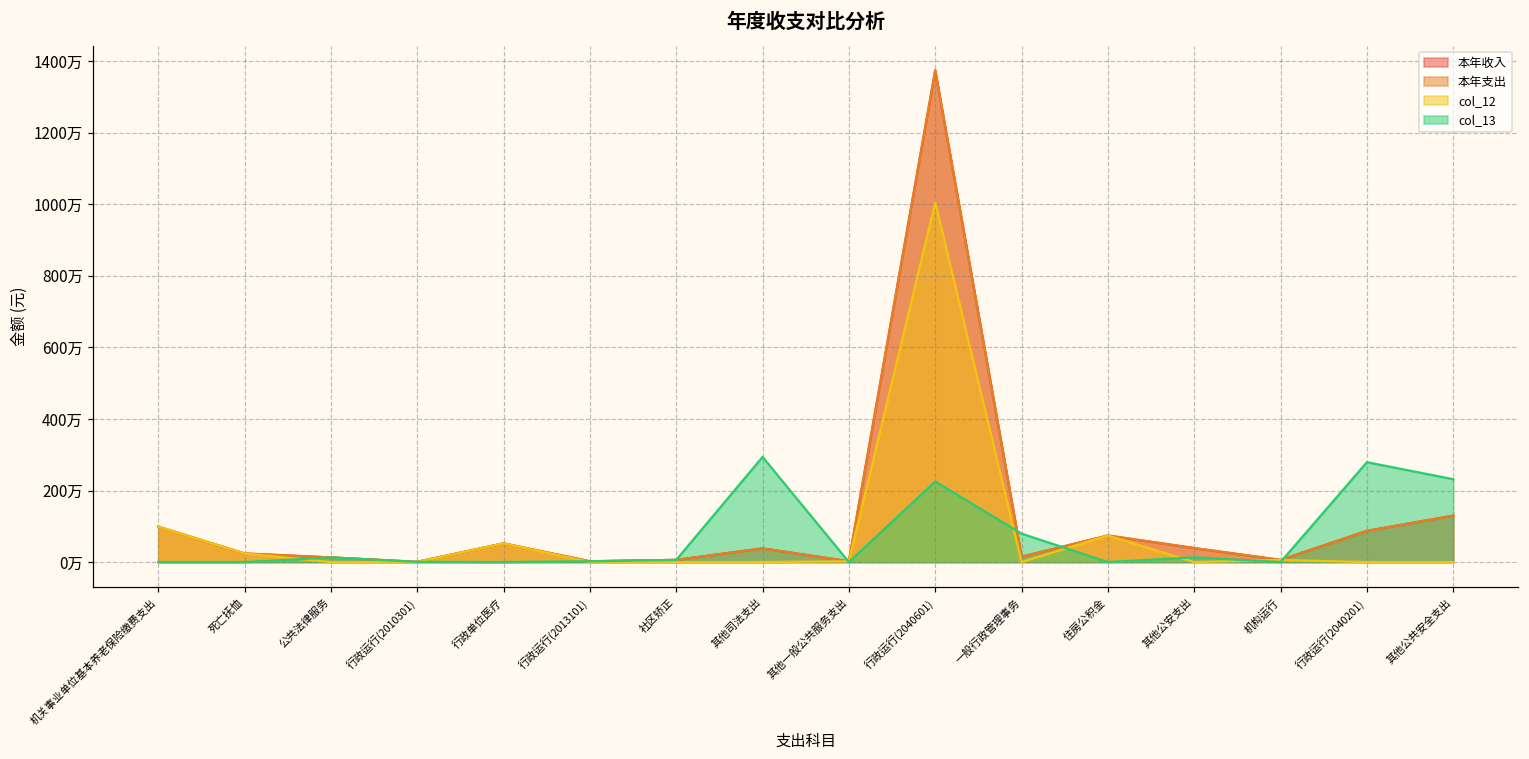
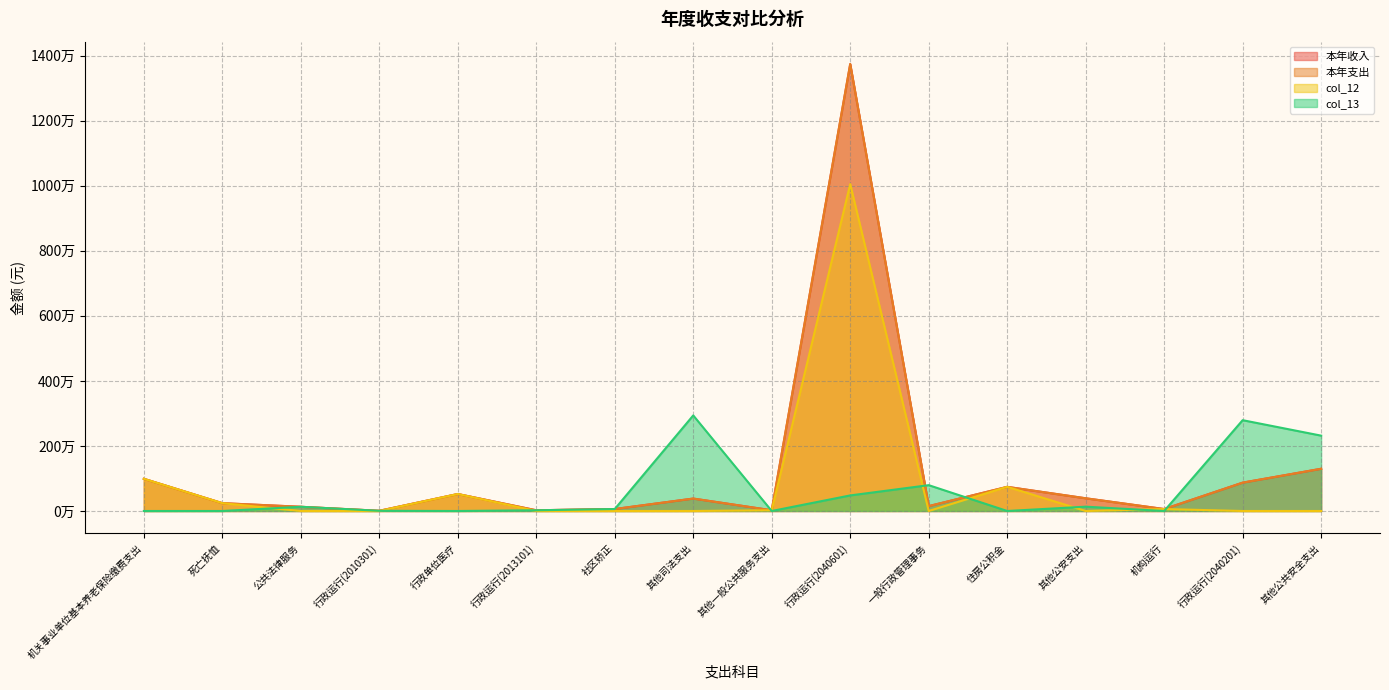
col_13, 行政运行(2040601): 230万 -> 50万
